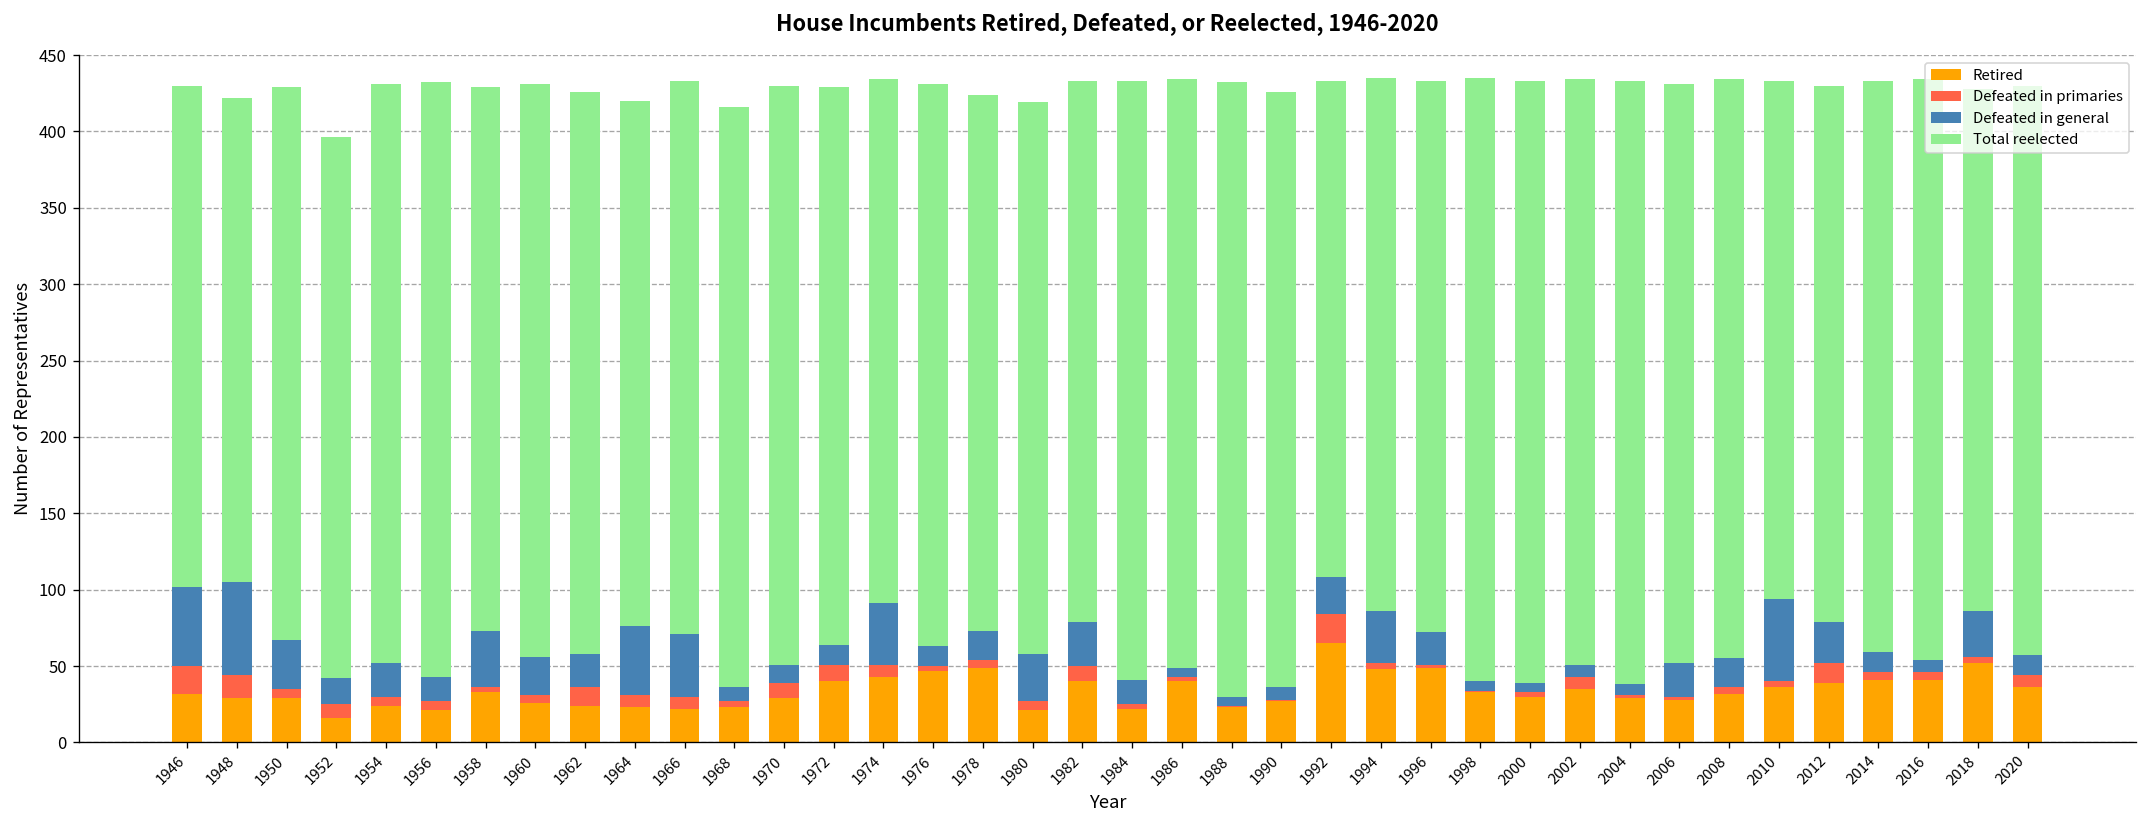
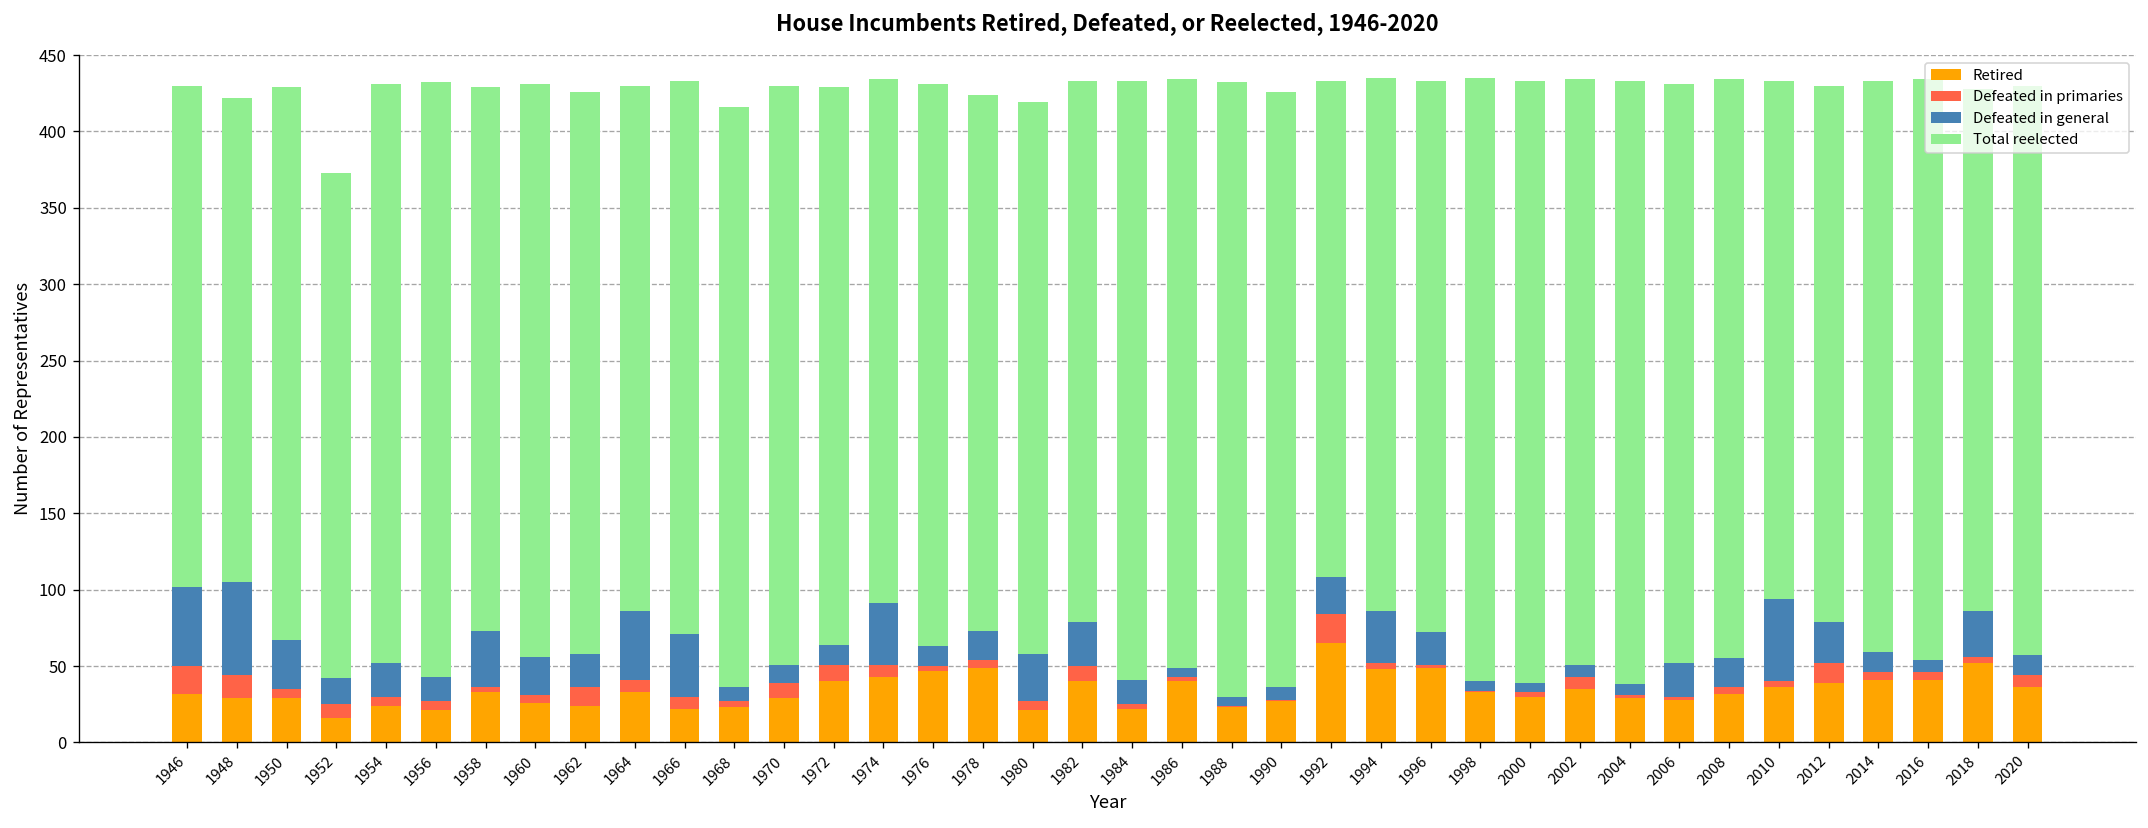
Total reelected, 1952: 354 -> 331
Retired, 1964: 23 -> 33
